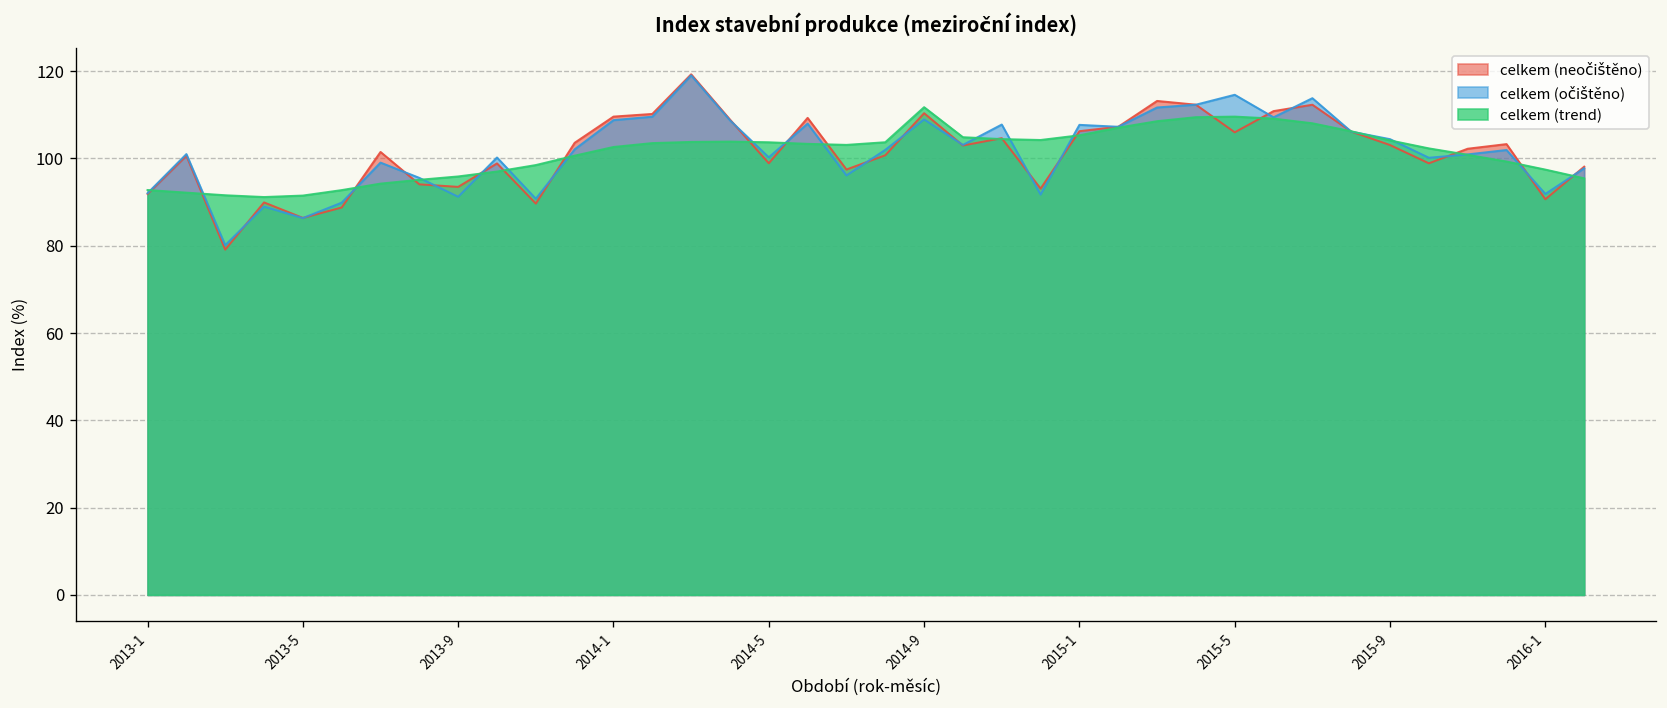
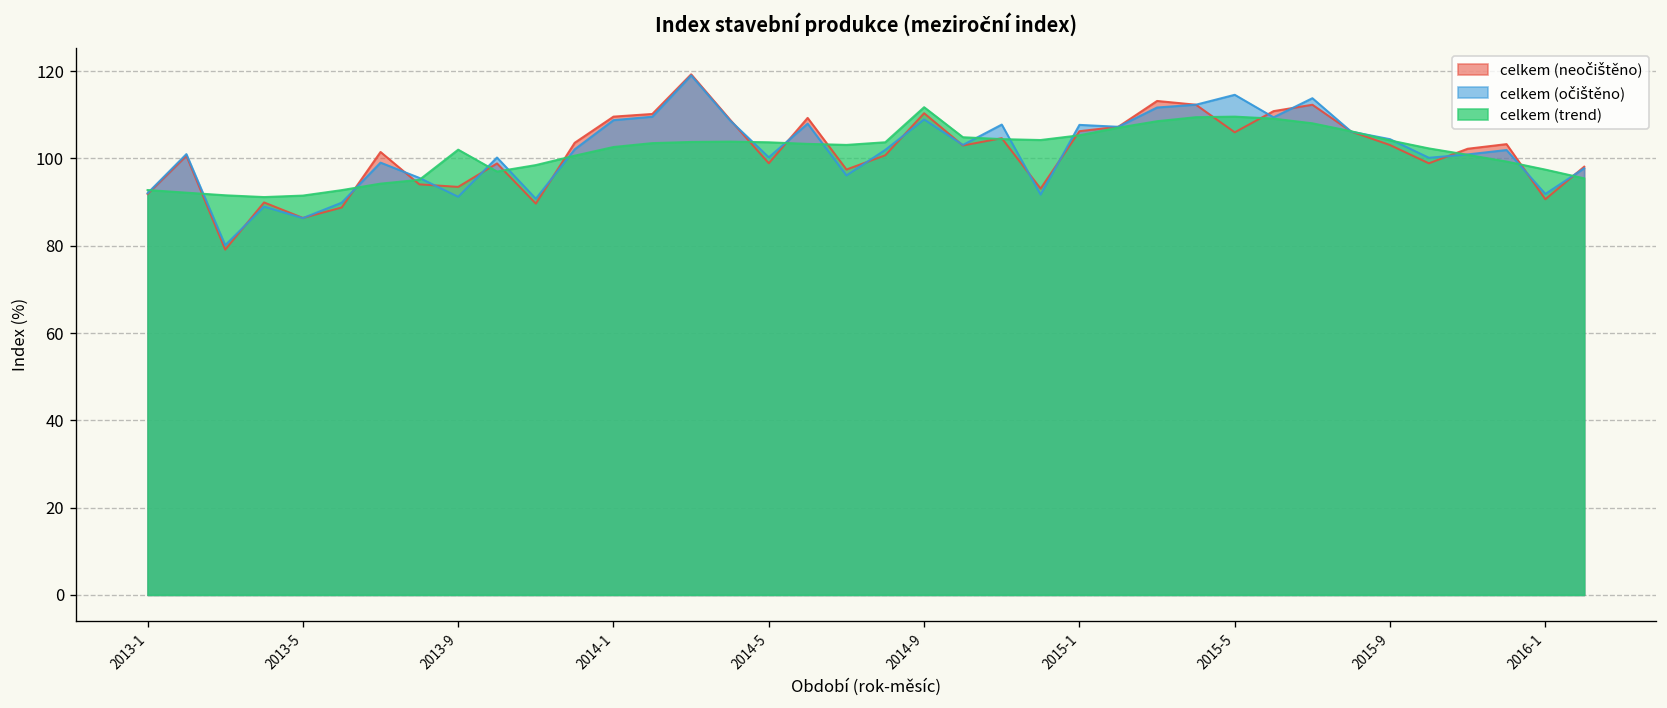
celkem (trend), 2013-9: 96 -> 102
